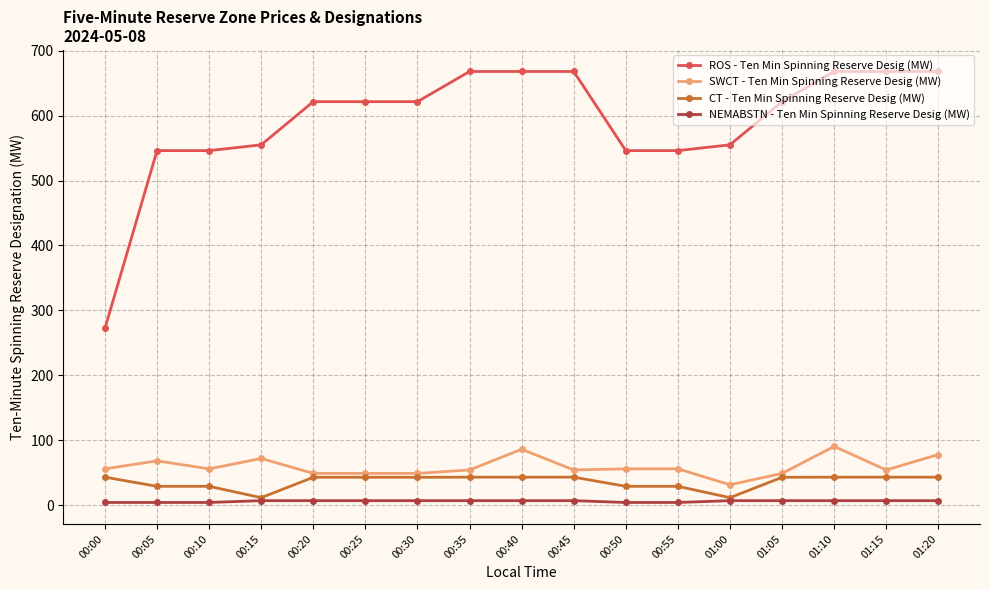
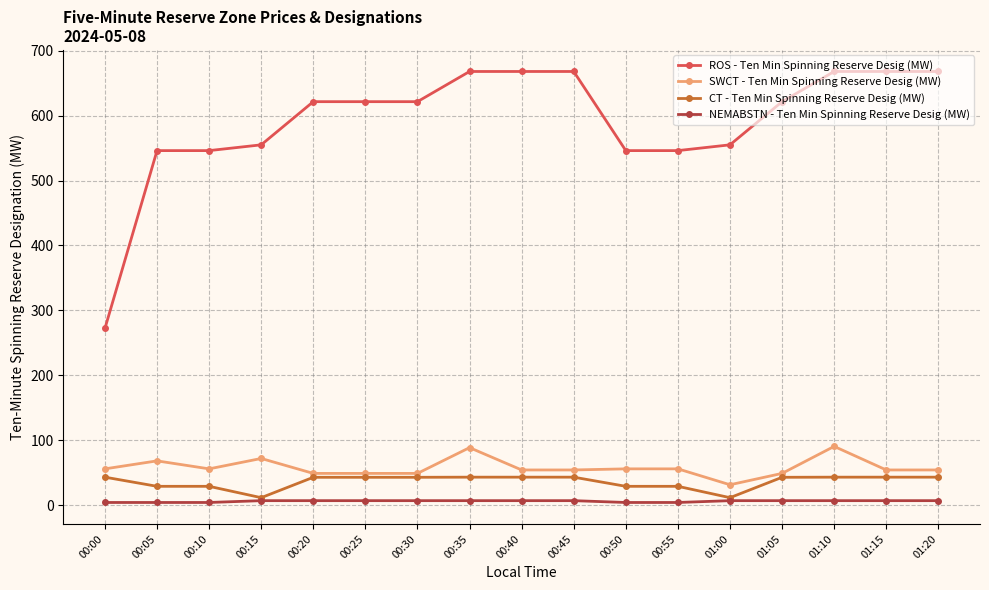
SWCT - Ten Min Spinning Reserve Desig (MW), 00:35: 50 -> 90
SWCT - Ten Min Spinning Reserve Desig (MW), 00:40: 90 -> 50
SWCT - Ten Min Spinning Reserve Desig (MW), 01:20: 80 -> 50
